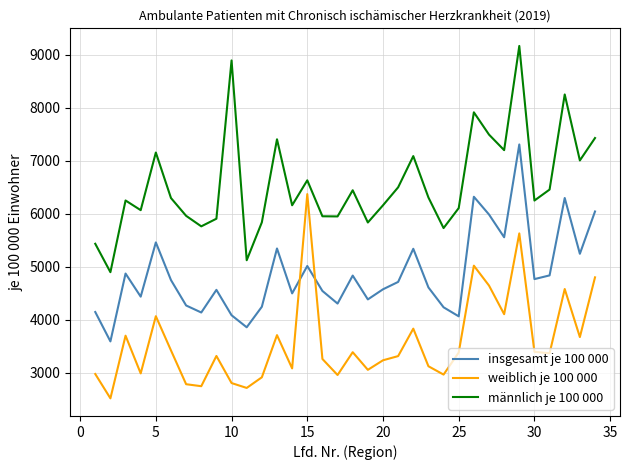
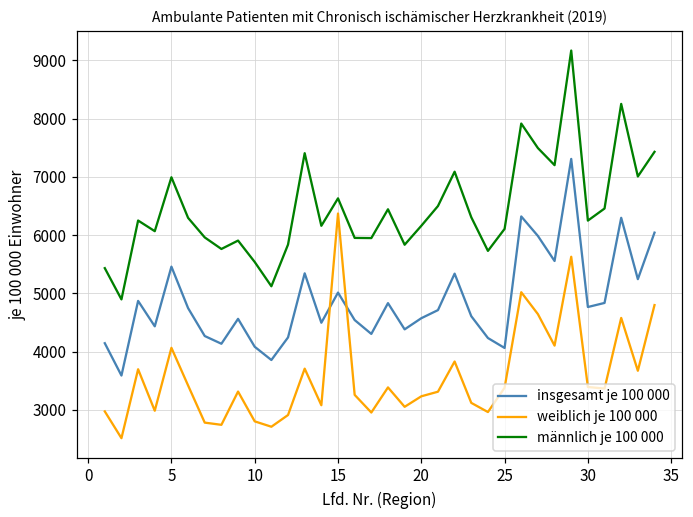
männlich je 100 000, 5: 7200 -> 7000
männlich je 100 000, 10: 8900 -> 5500
